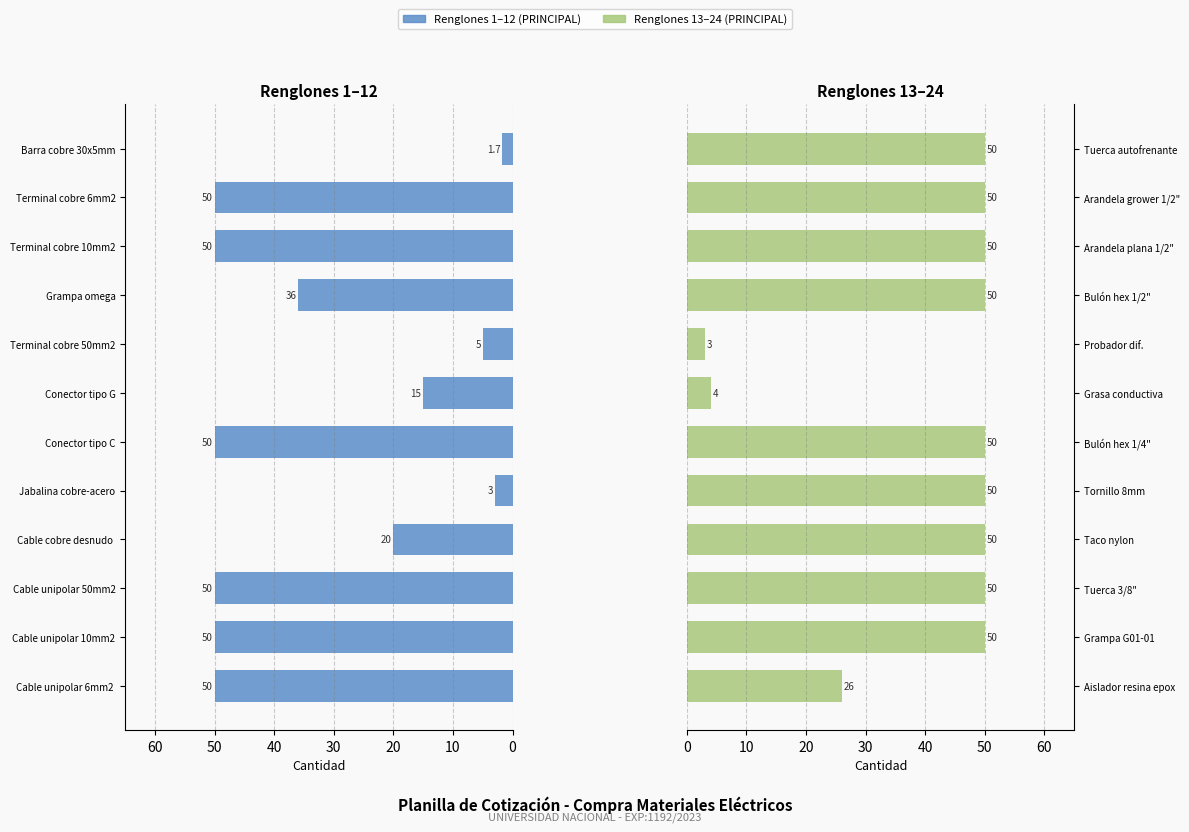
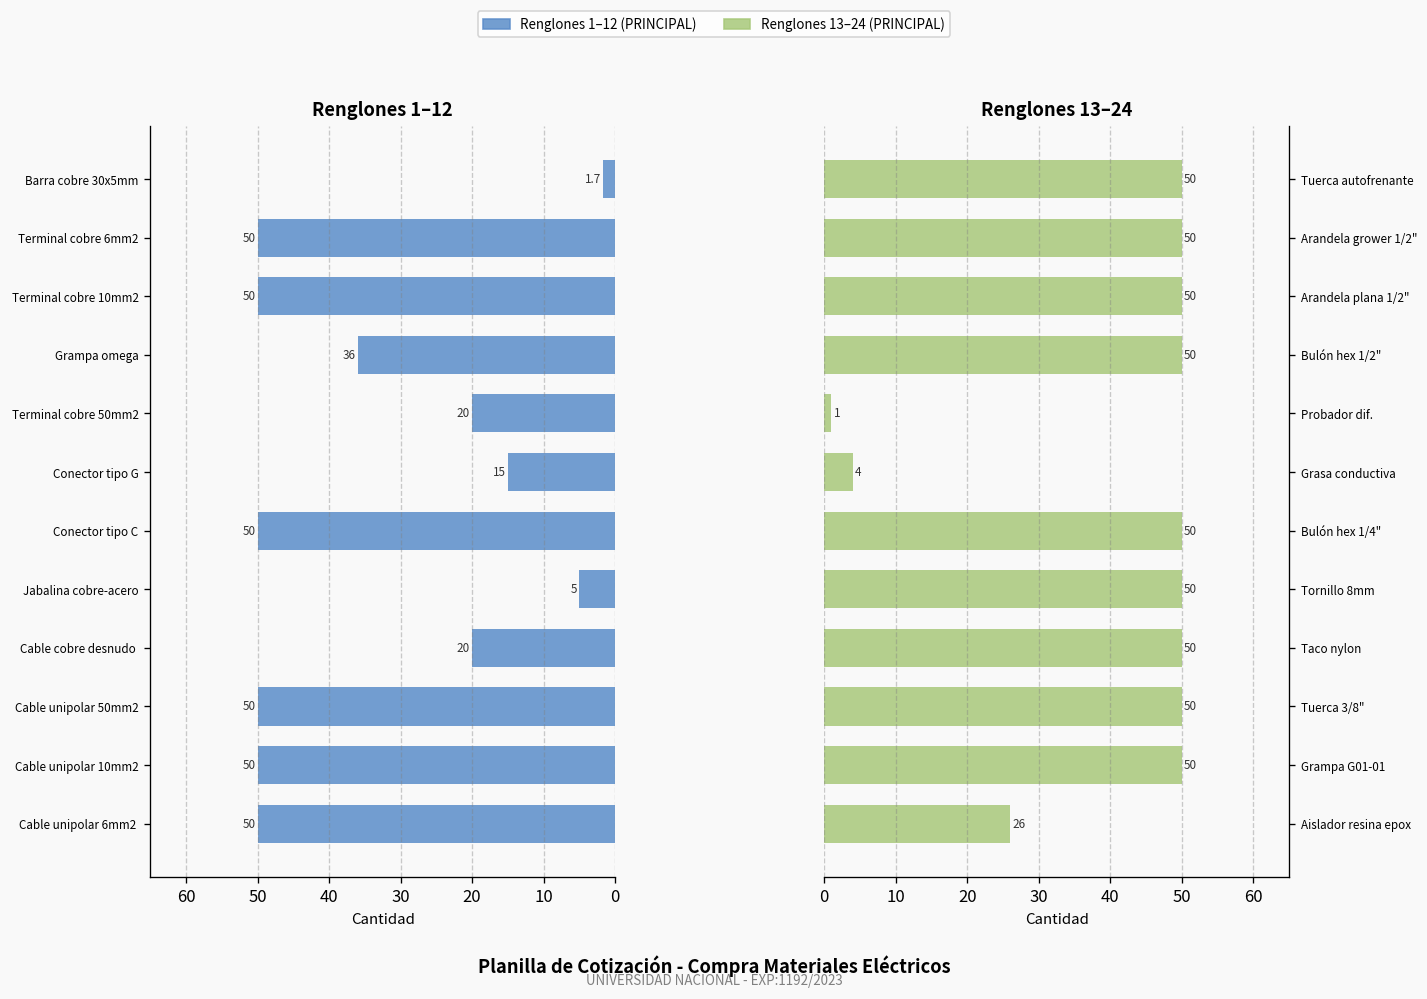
Renglones 1–12, Terminal cobre 50mm2: 5 -> 20
Renglones 1–12, Jabalina cobre-acero: 3 -> 5
Renglones 13–24, Probador dif.: 3 -> 1
